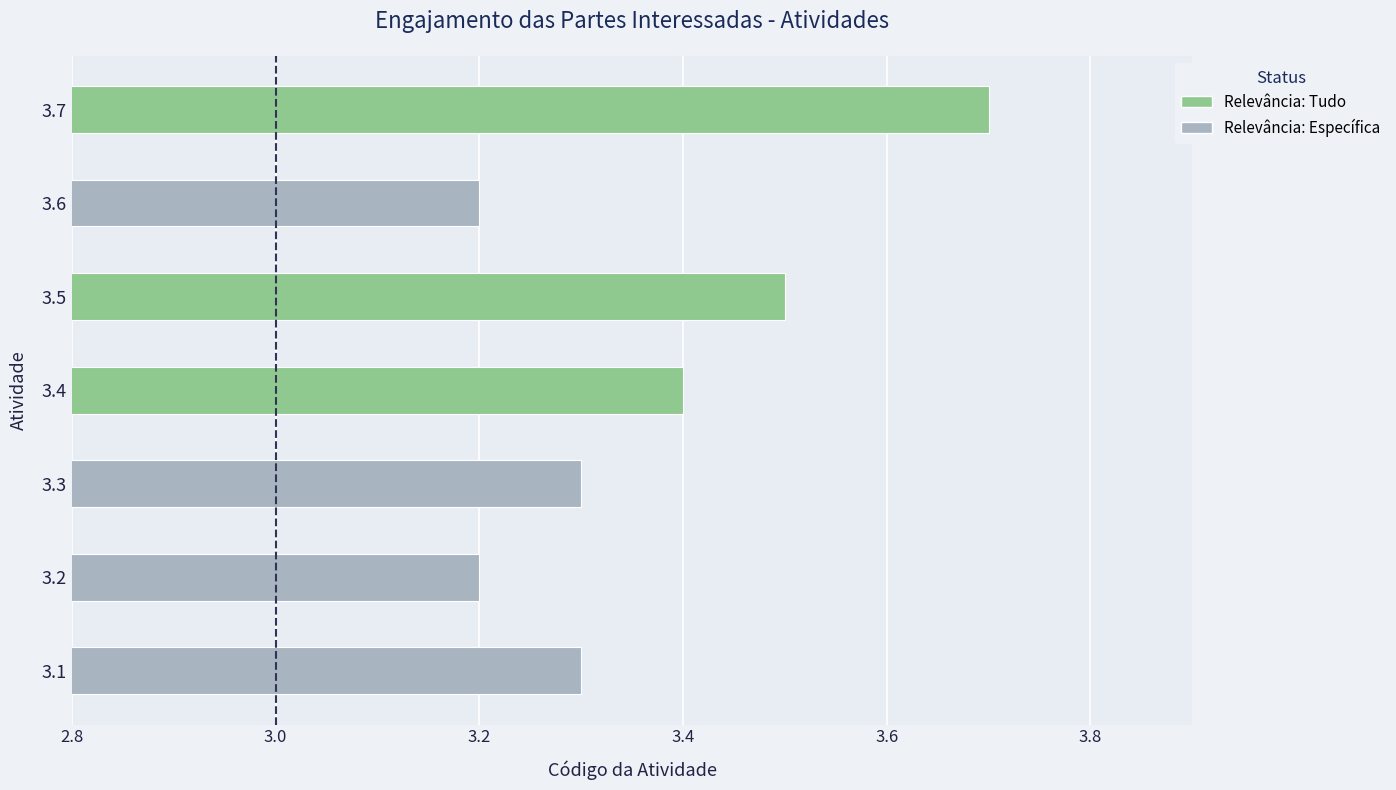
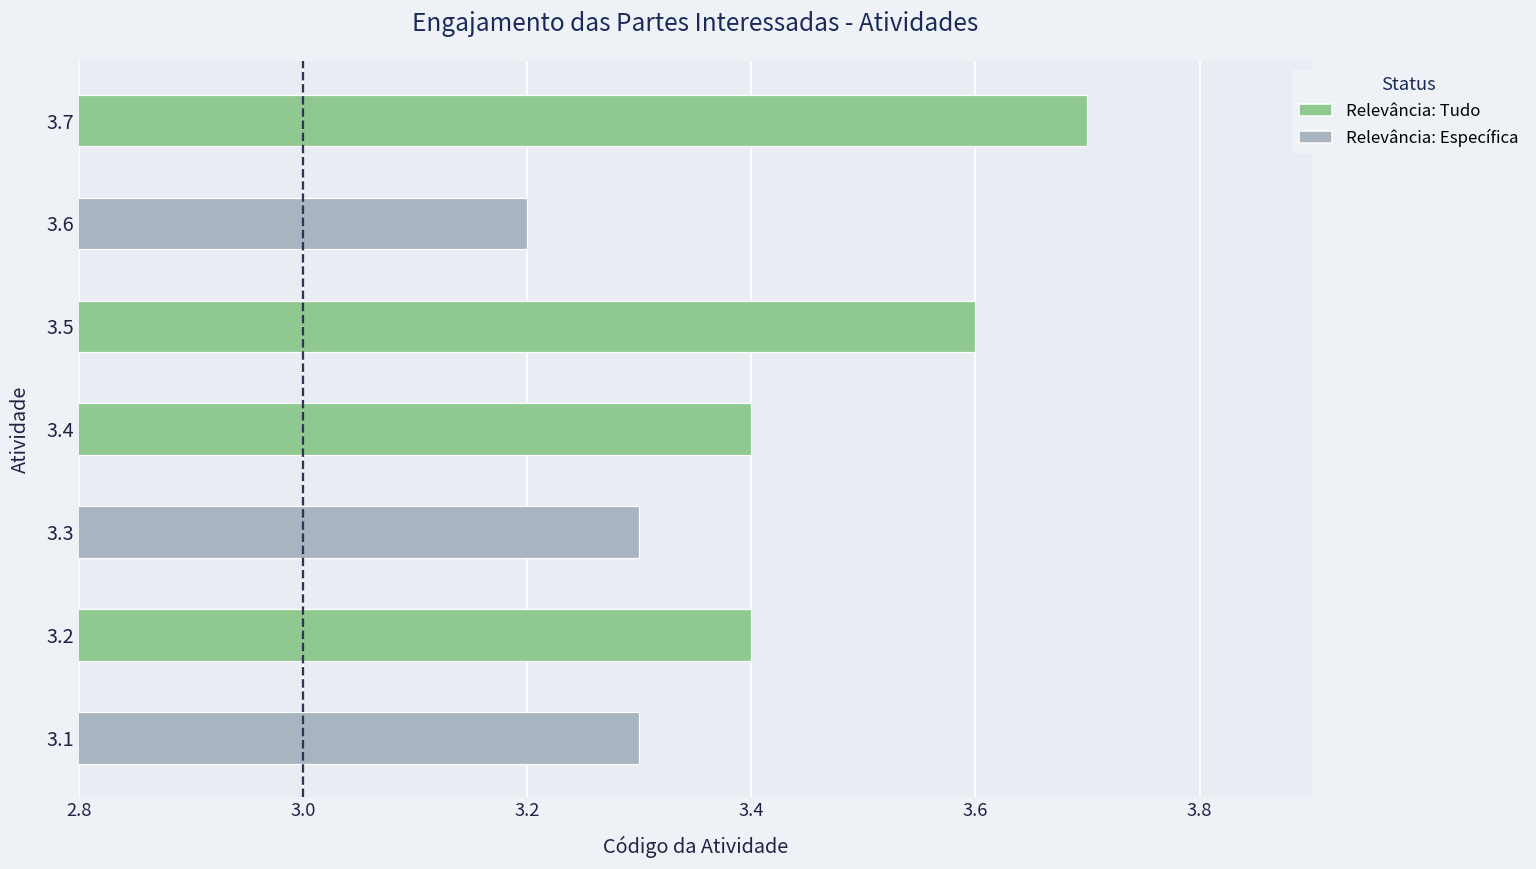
3.5: 3.5 -> 3.6
3.2: 3.2 -> 3.4
